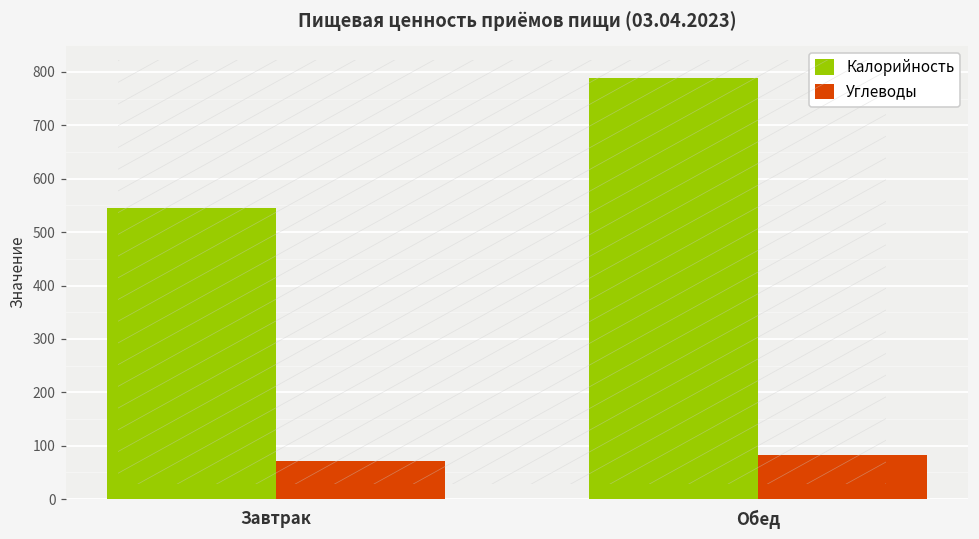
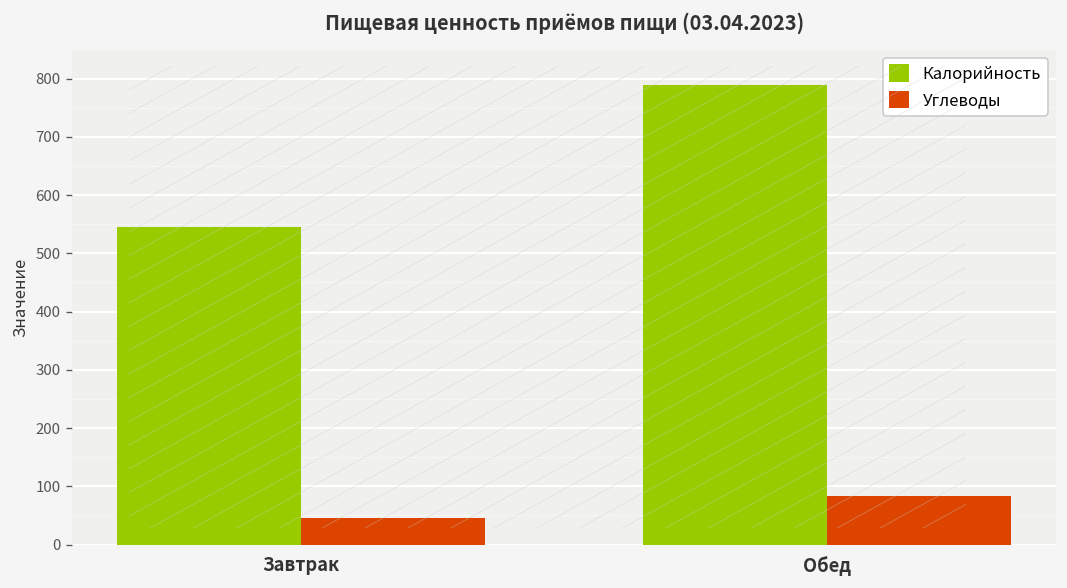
Пищевая ценность приёмов пищи (03.04.2023), Углеводы, Завтрак: 70 -> 50
